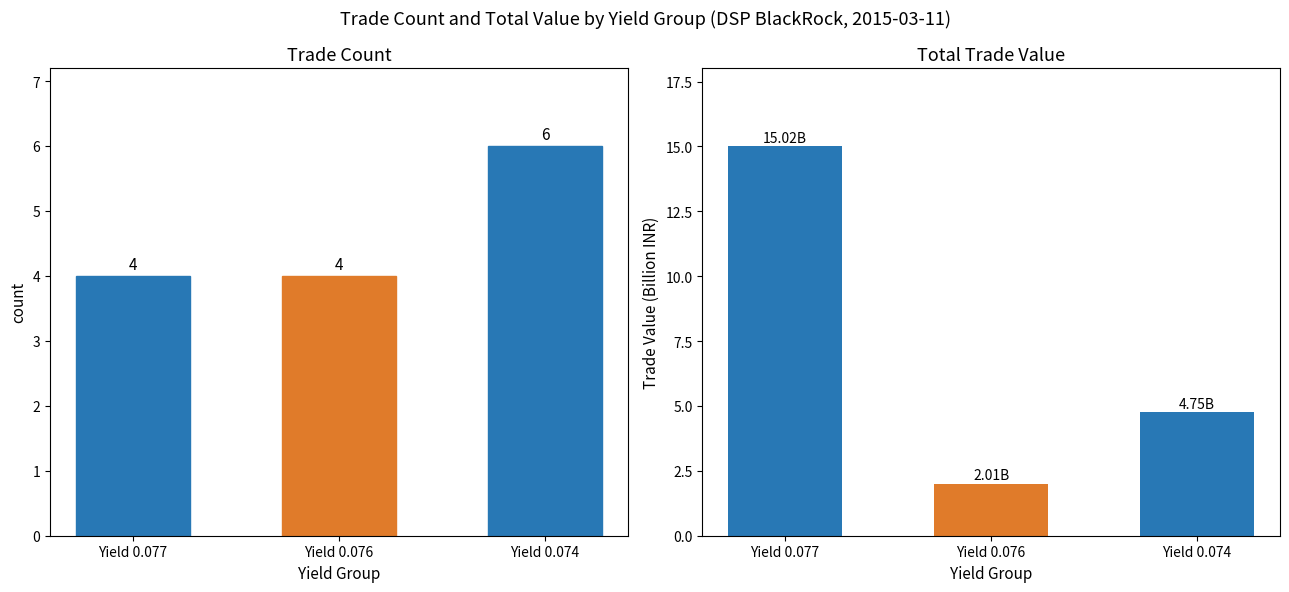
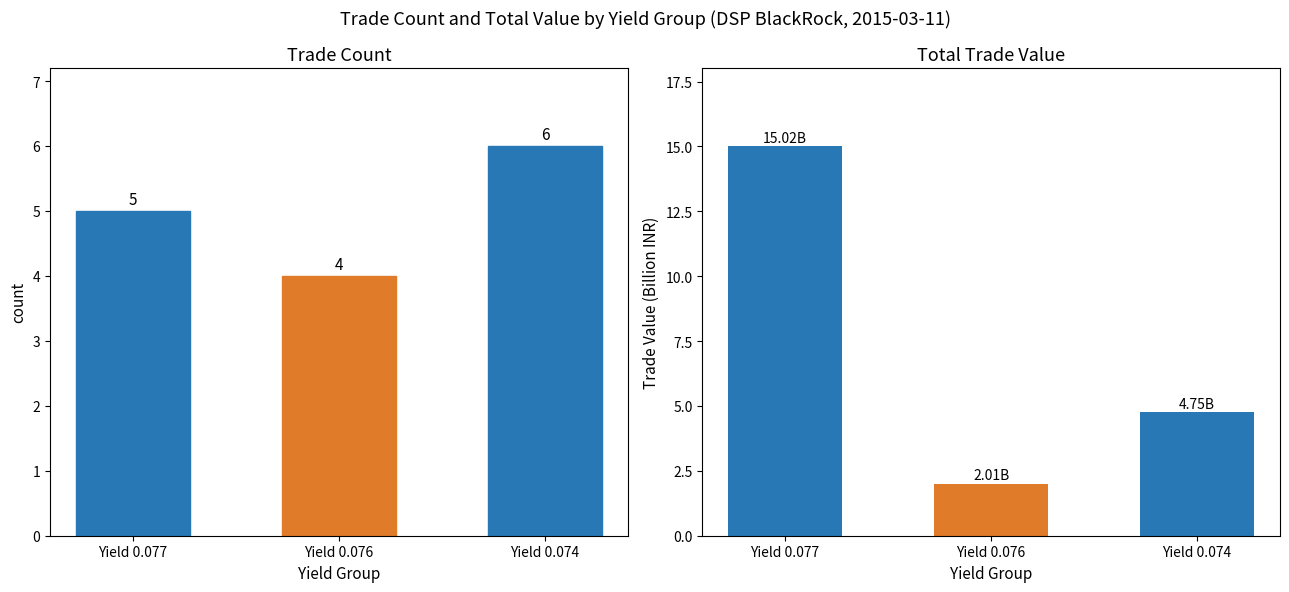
Trade Count, Yield 0.077: 4 -> 5
